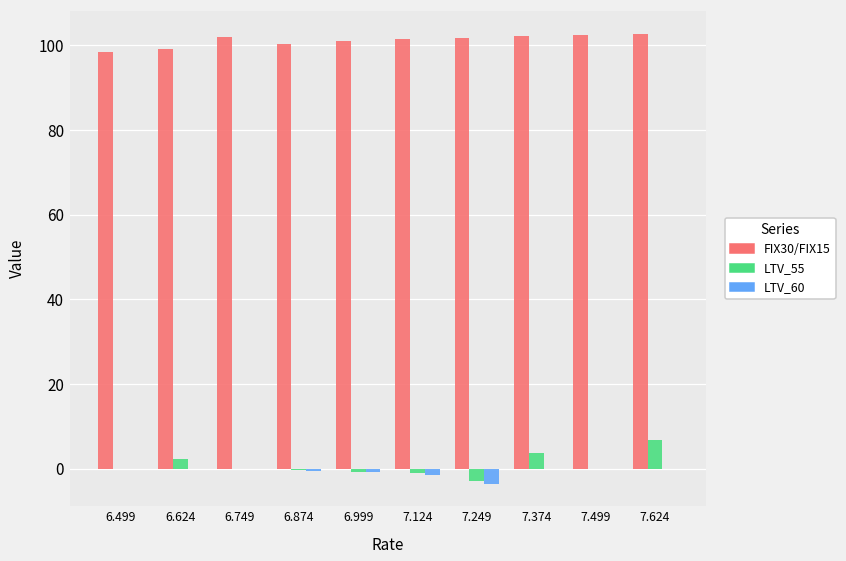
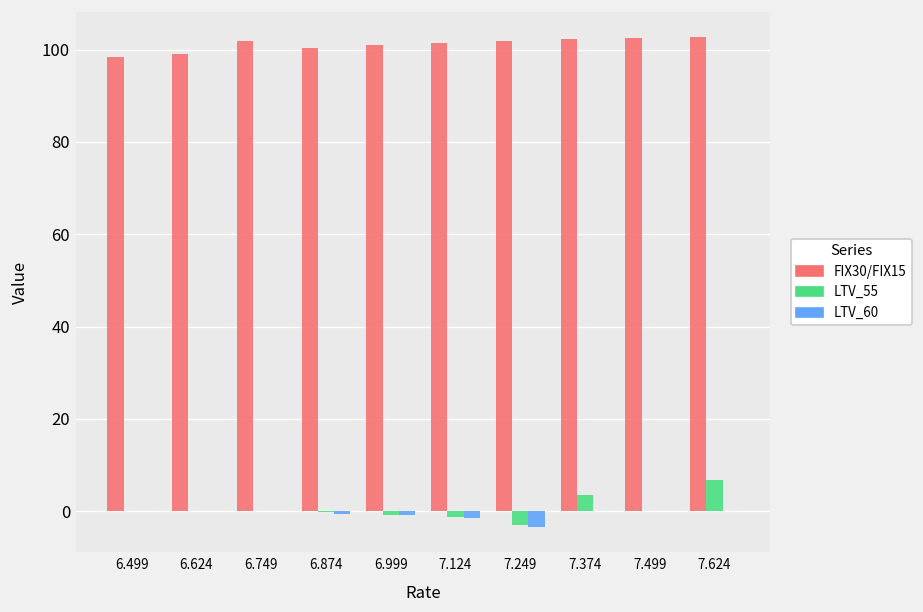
LTV_55, 6.624: 2 -> 0
